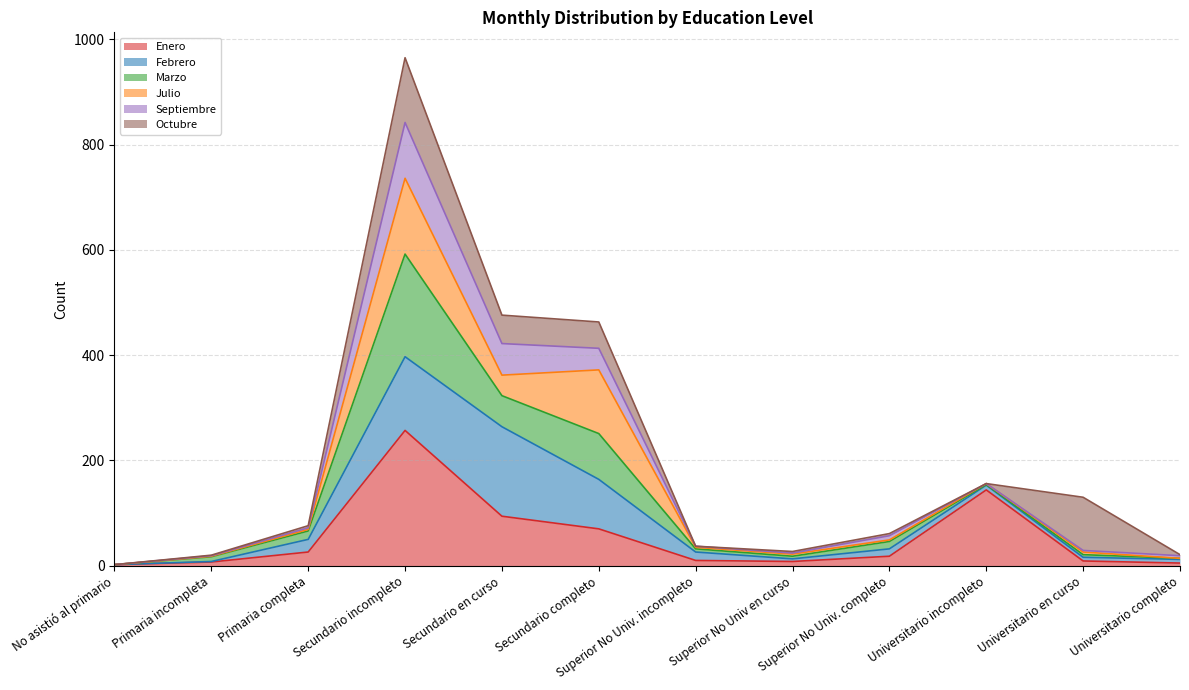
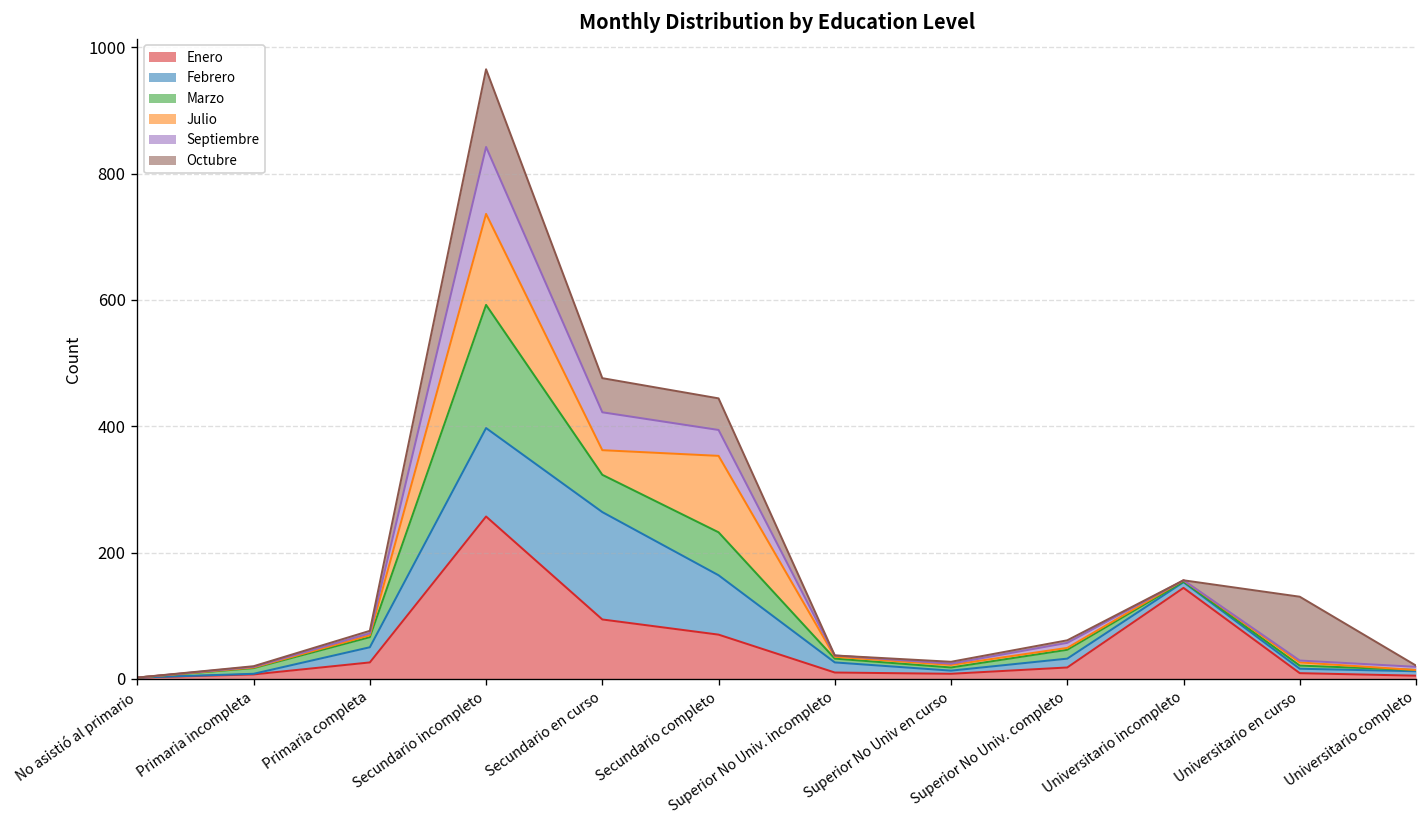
Marzo, Secundario completo: 90 -> 70
